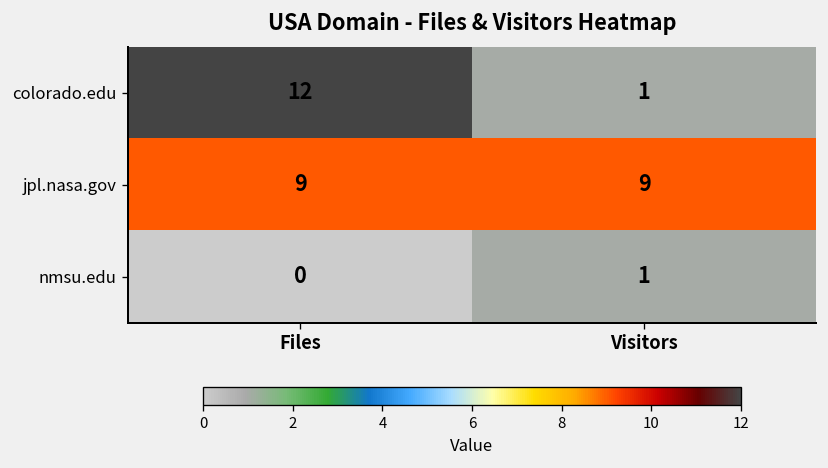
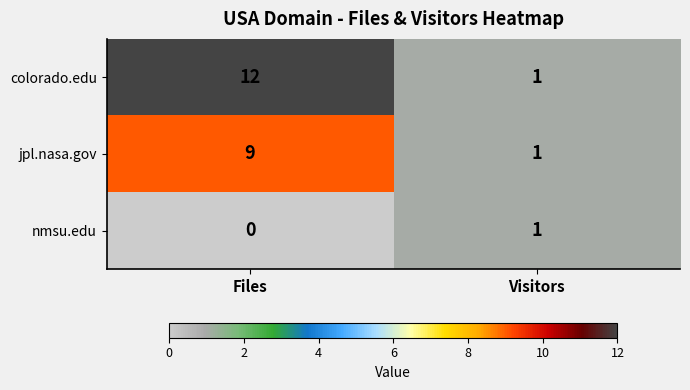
jpl.nasa.gov, Visitors: 9 -> 1
